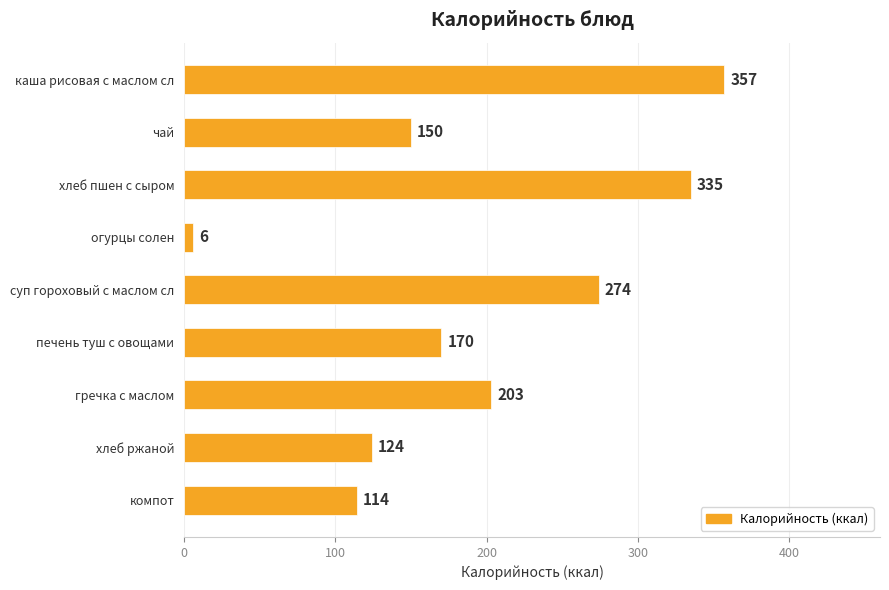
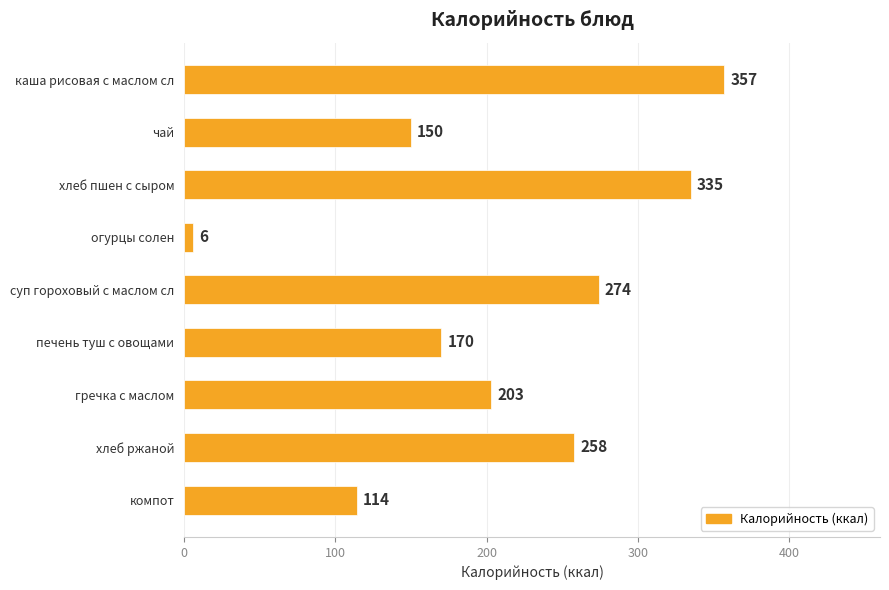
хлеб ржаной: 124 -> 258
